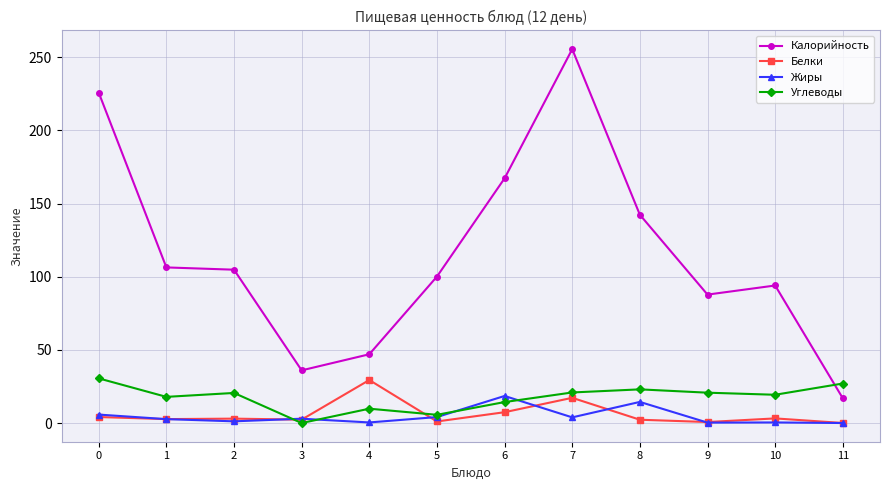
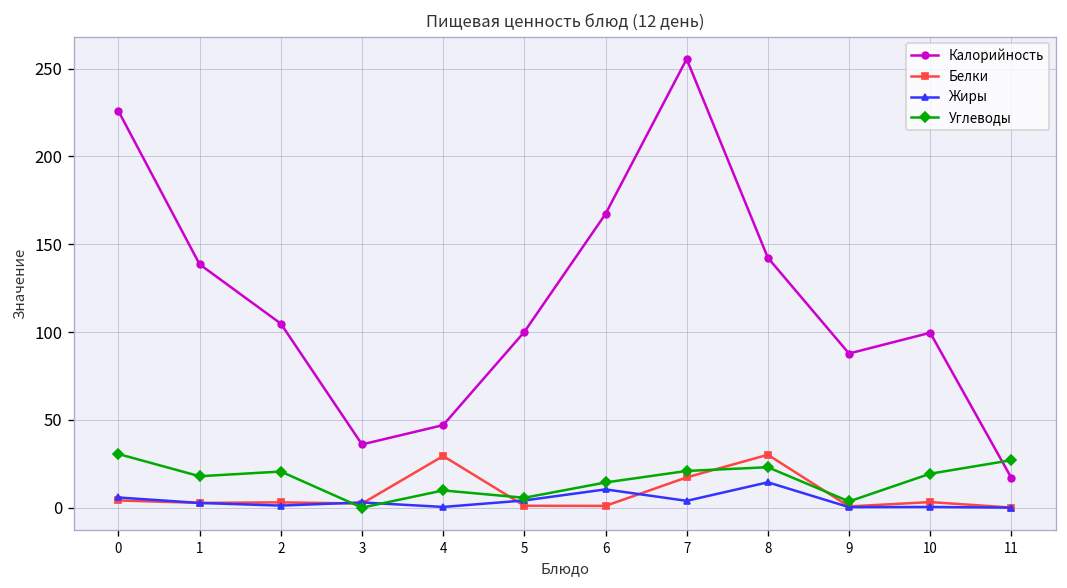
Калорийность, 1: 106 -> 139
Белки, 6: 7 -> 1
Жиры, 6: 19 -> 10
Белки, 8: 2 -> 30
Углеводы, 9: 21 -> 4
Калорийность, 10: 94 -> 100
